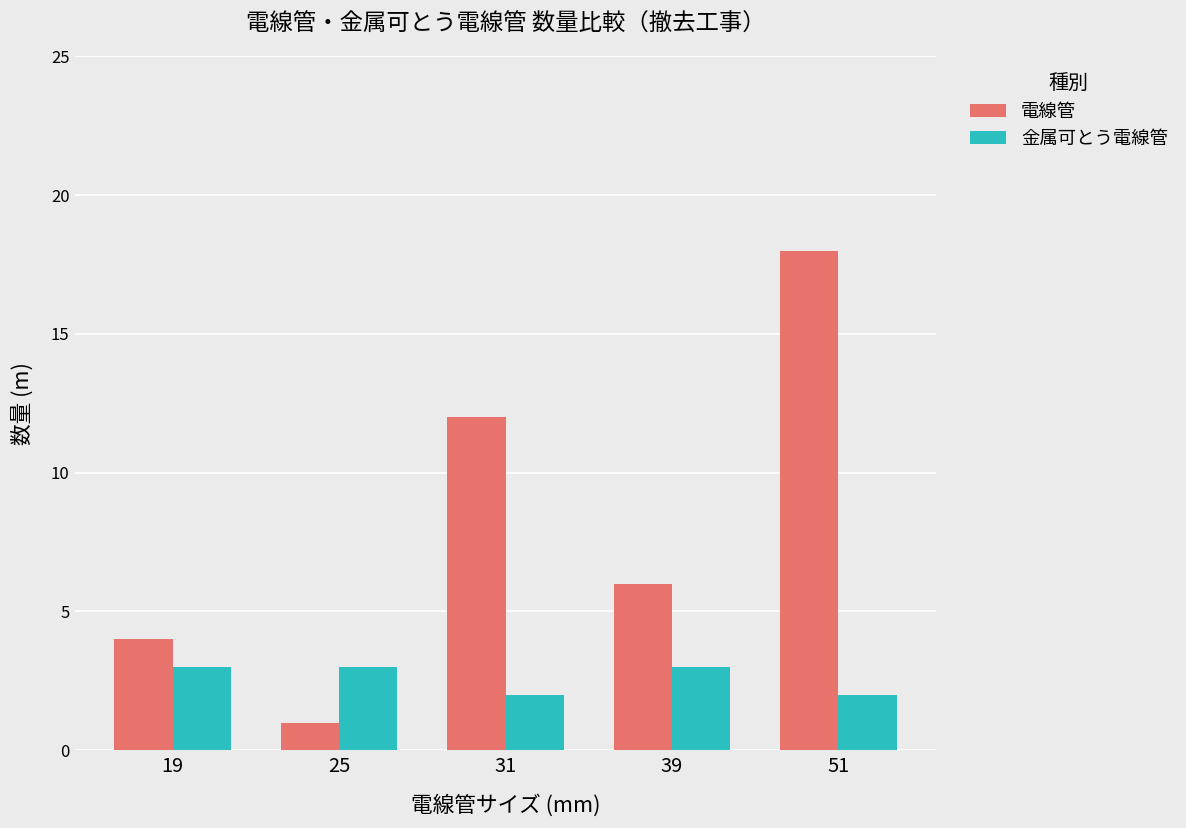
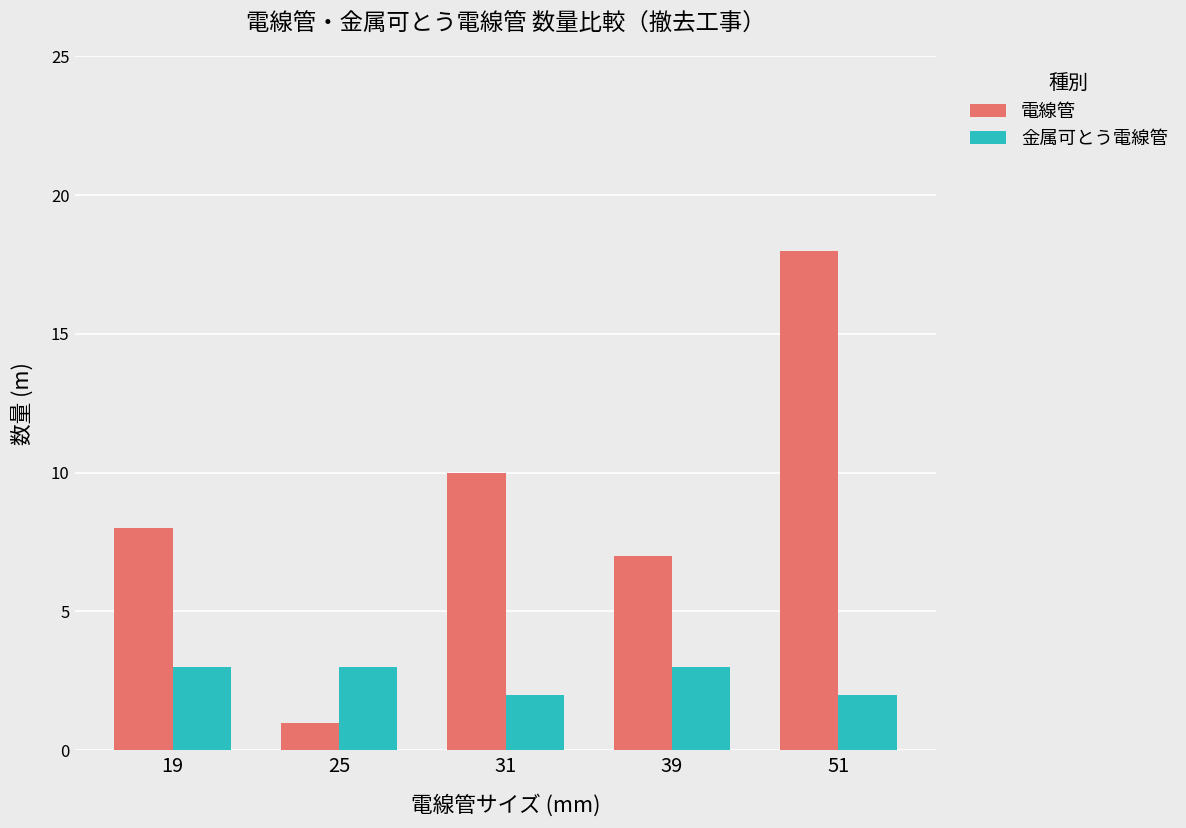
電線管, 19: 4 -> 8
電線管, 31: 12 -> 10
電線管, 39: 6 -> 7
